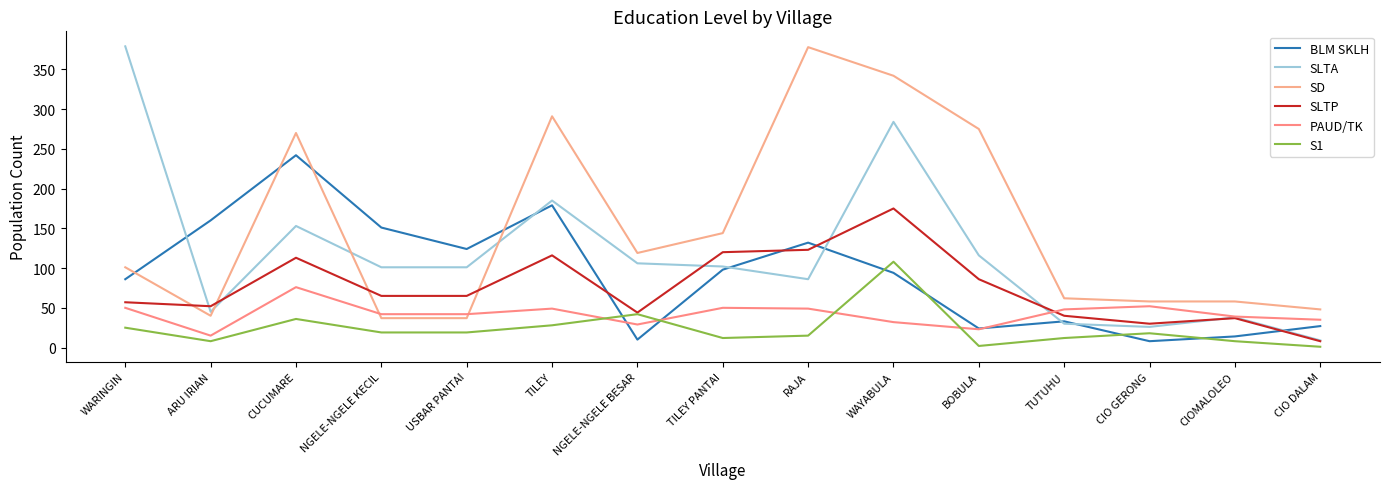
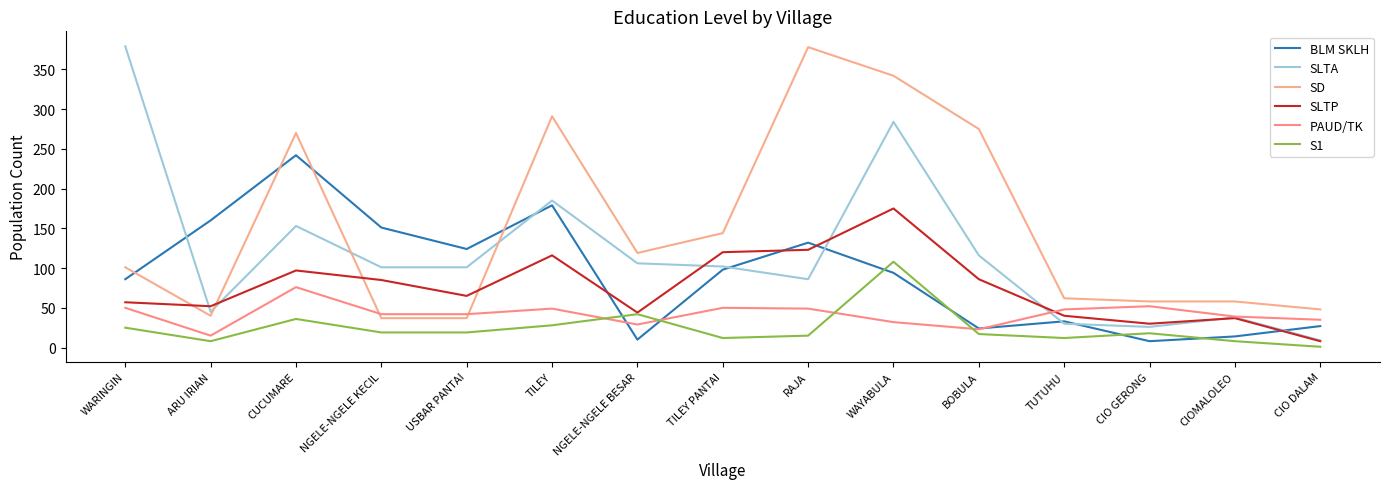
SLTP, CUCUMARE: 110 -> 100
SLTP, NGELE-NGELE KECIL: 70 -> 90
S1, BOBULA: 0 -> 20
